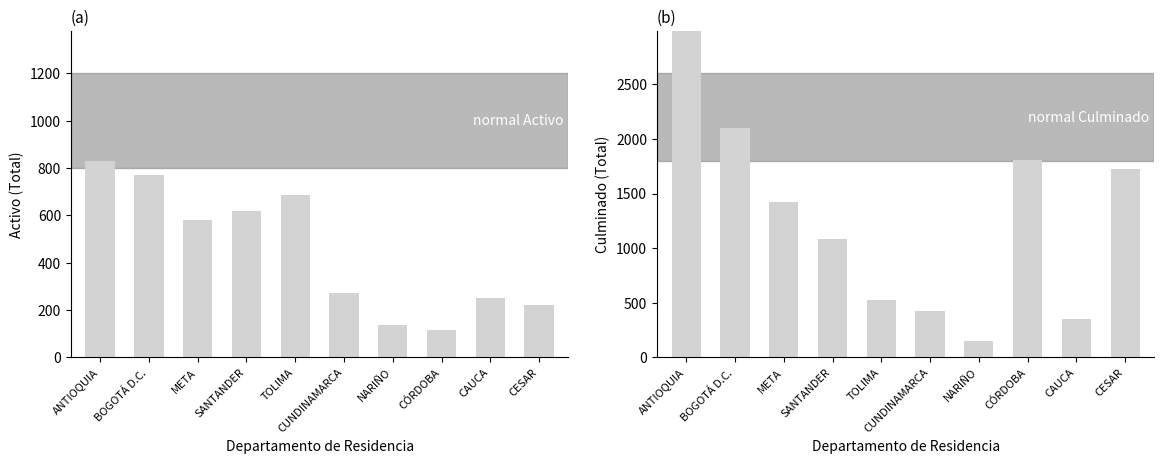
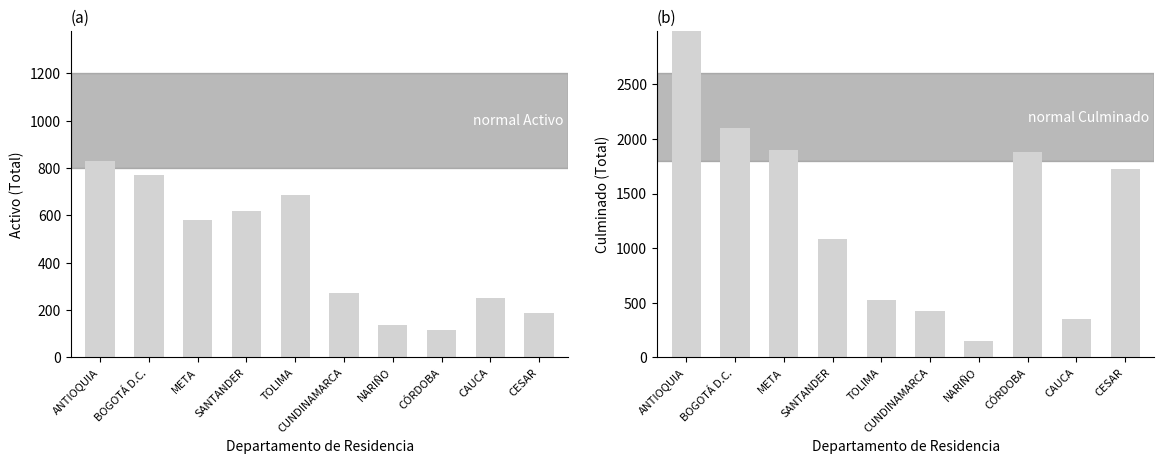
(a), CESAR: 220 -> 190
(b), META: 1430 -> 1900
(b), CÓRDOBA: 1800 -> 1880
